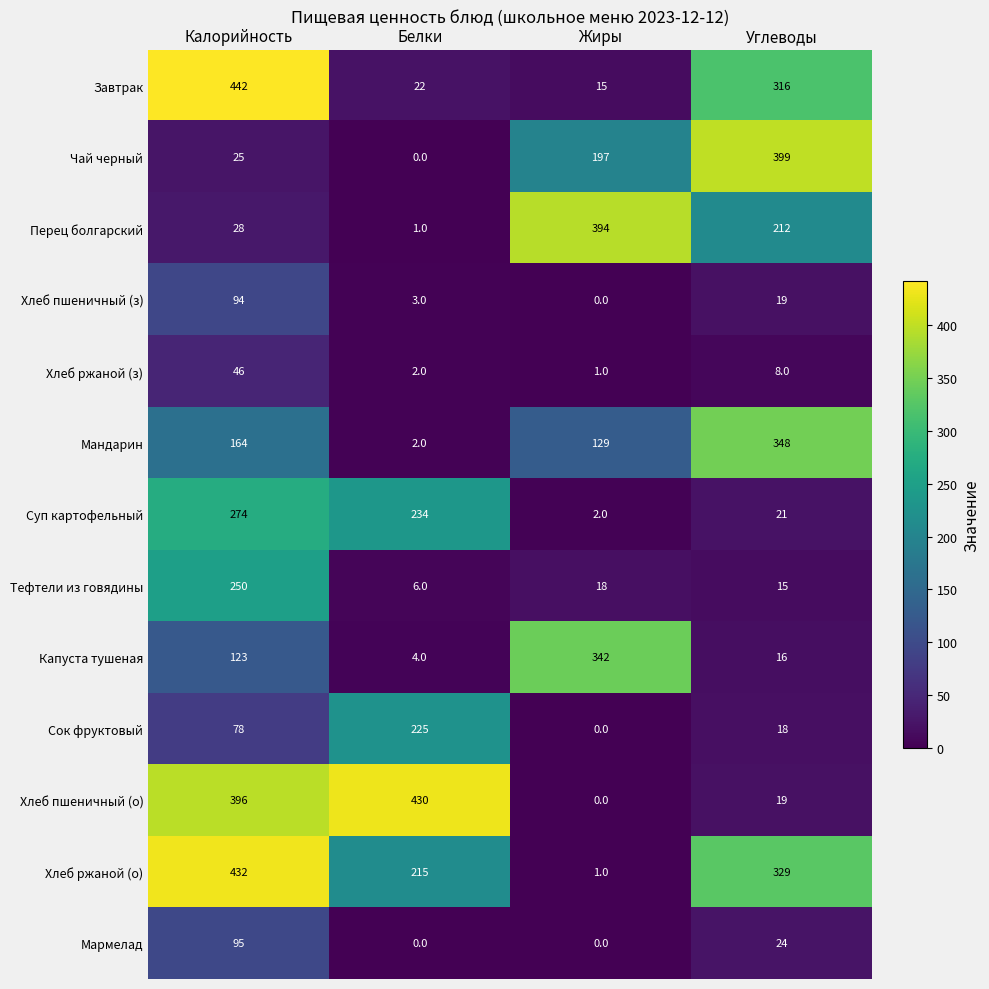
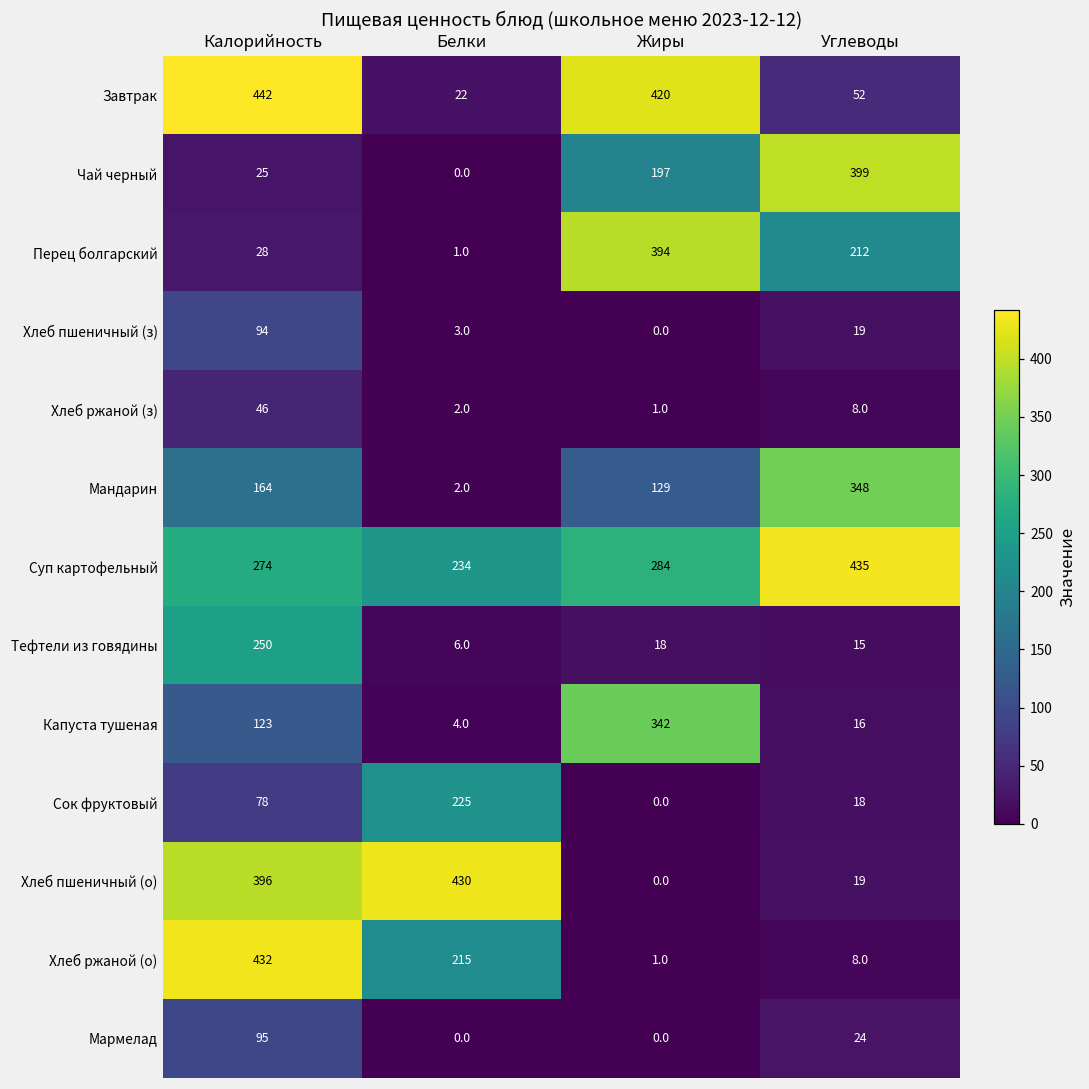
Завтрак, Жиры: 15 -> 420
Завтрак, Углеводы: 316 -> 52
Суп картофельный, Жиры: 2.0 -> 284
Суп картофельный, Углеводы: 21 -> 435
Хлеб ржаной (о), Углеводы: 329 -> 8.0
